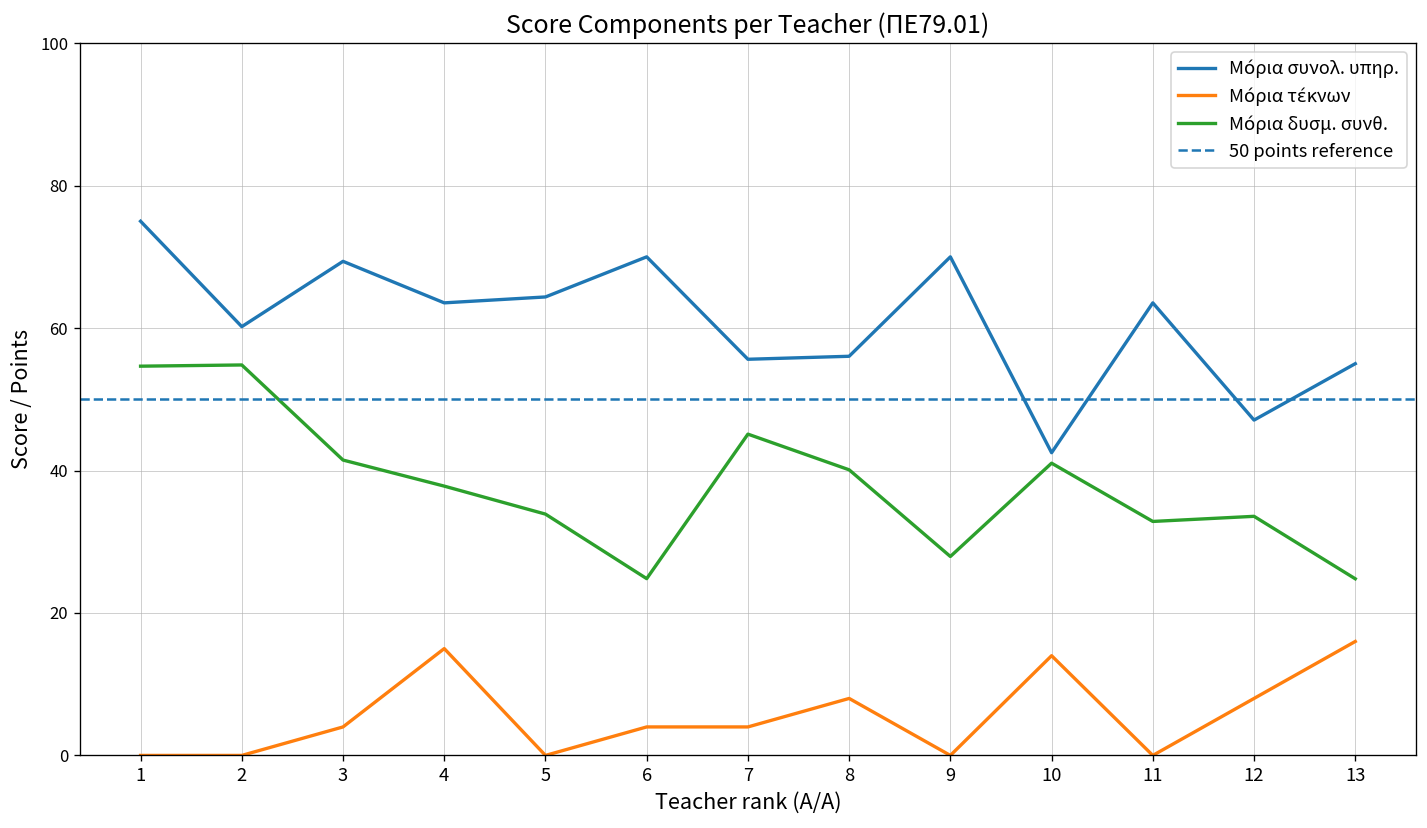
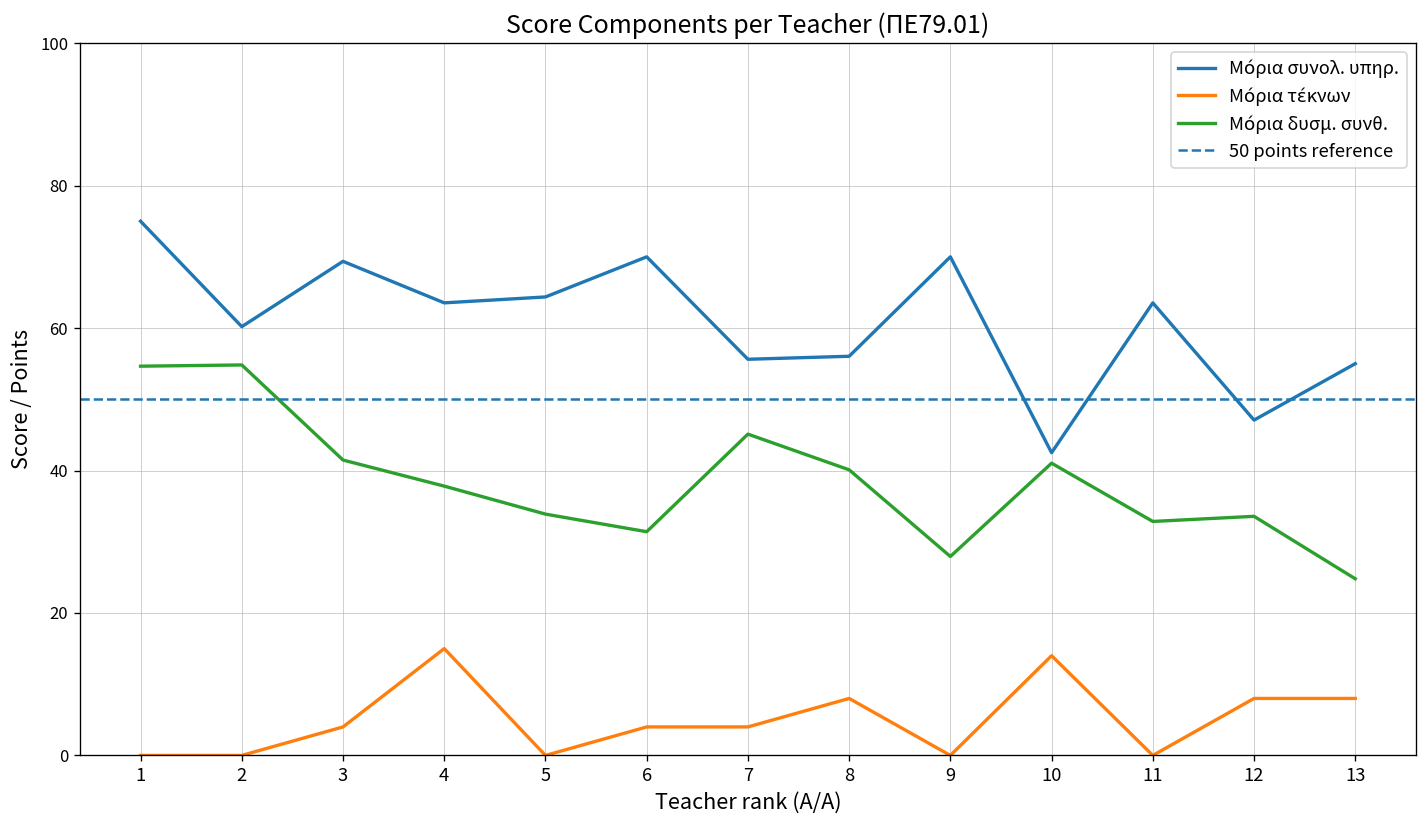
Μόρια δυσμ. συνθ., 6: 25 -> 31
Μόρια τέκνων, 13: 16 -> 8
